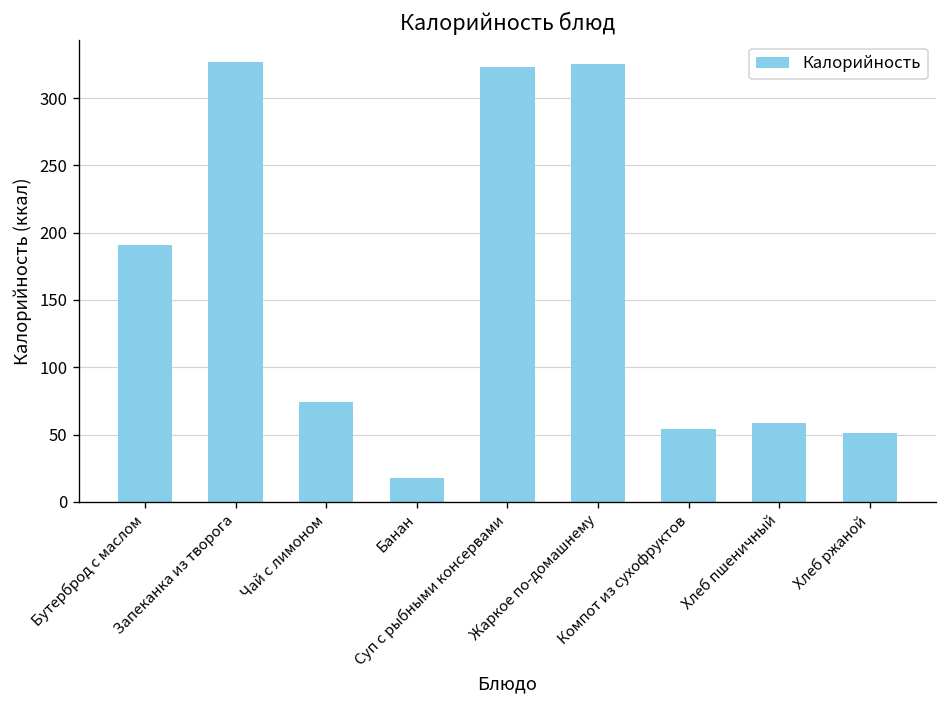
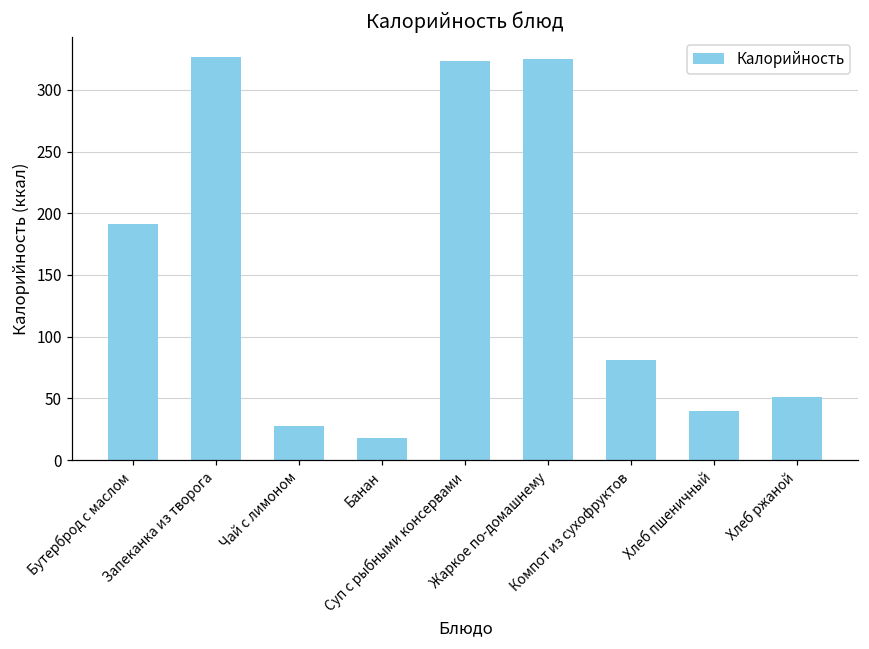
Чай с лимоном: 74 -> 28
Компот из сухофруктов: 54 -> 81
Хлеб пшеничный: 59 -> 40
